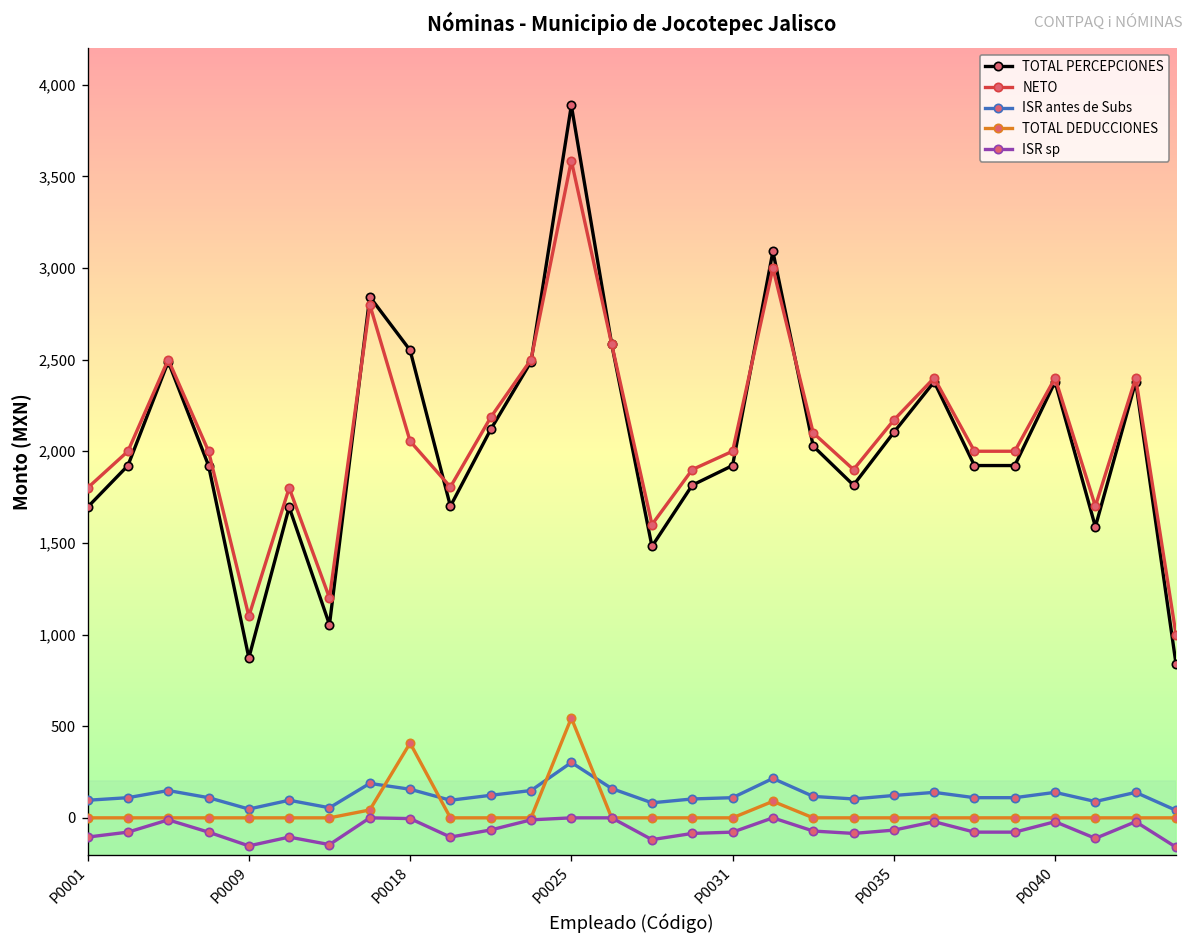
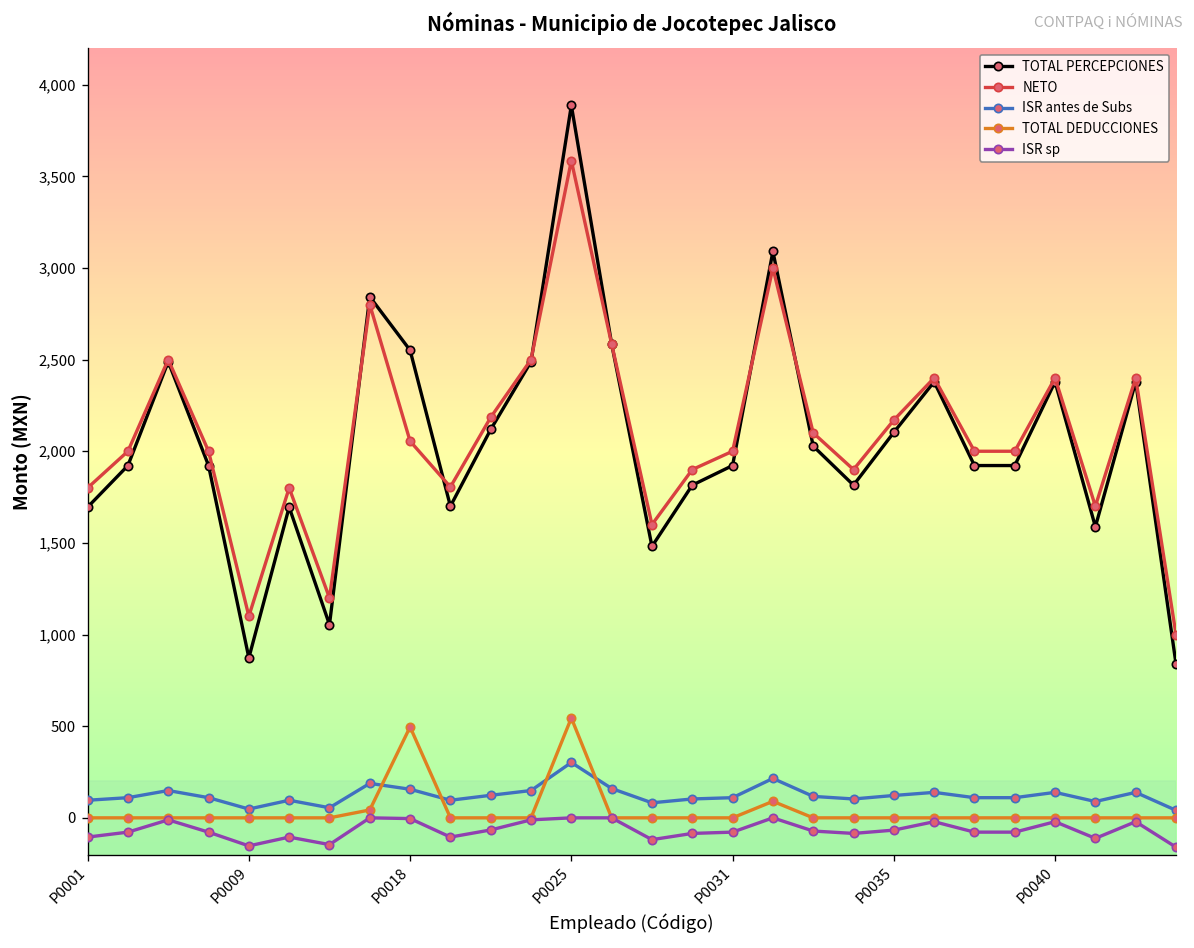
TOTAL DEDUCCIONES, P0018: 410 -> 500
